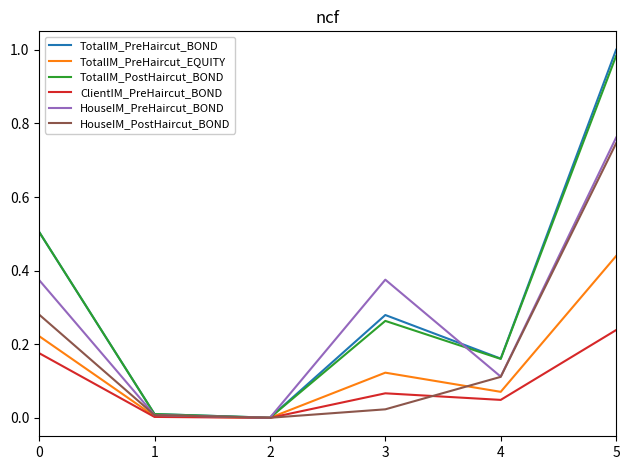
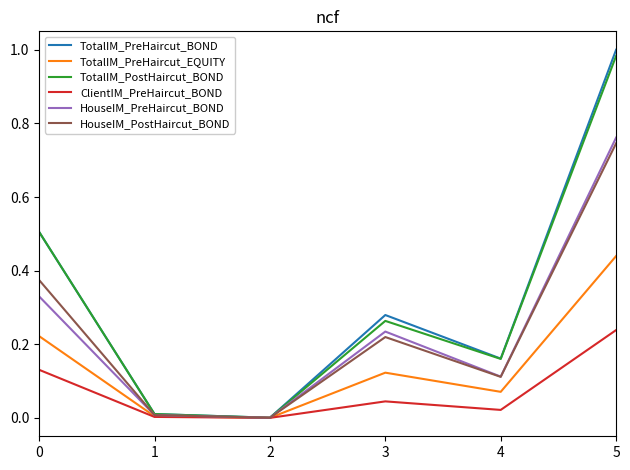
ClientIM_PreHaircut_BOND, 0: 0.18 -> 0.13
HouseIM_PreHaircut_BOND, 0: 0.37 -> 0.33
HouseIM_PostHaircut_BOND, 0: 0.28 -> 0.37
ClientIM_PreHaircut_BOND, 3: 0.07 -> 0.04
HouseIM_PreHaircut_BOND, 3: 0.38 -> 0.23
HouseIM_PostHaircut_BOND, 3: 0.02 -> 0.22
ClientIM_PreHaircut_BOND, 4: 0.05 -> 0.02
